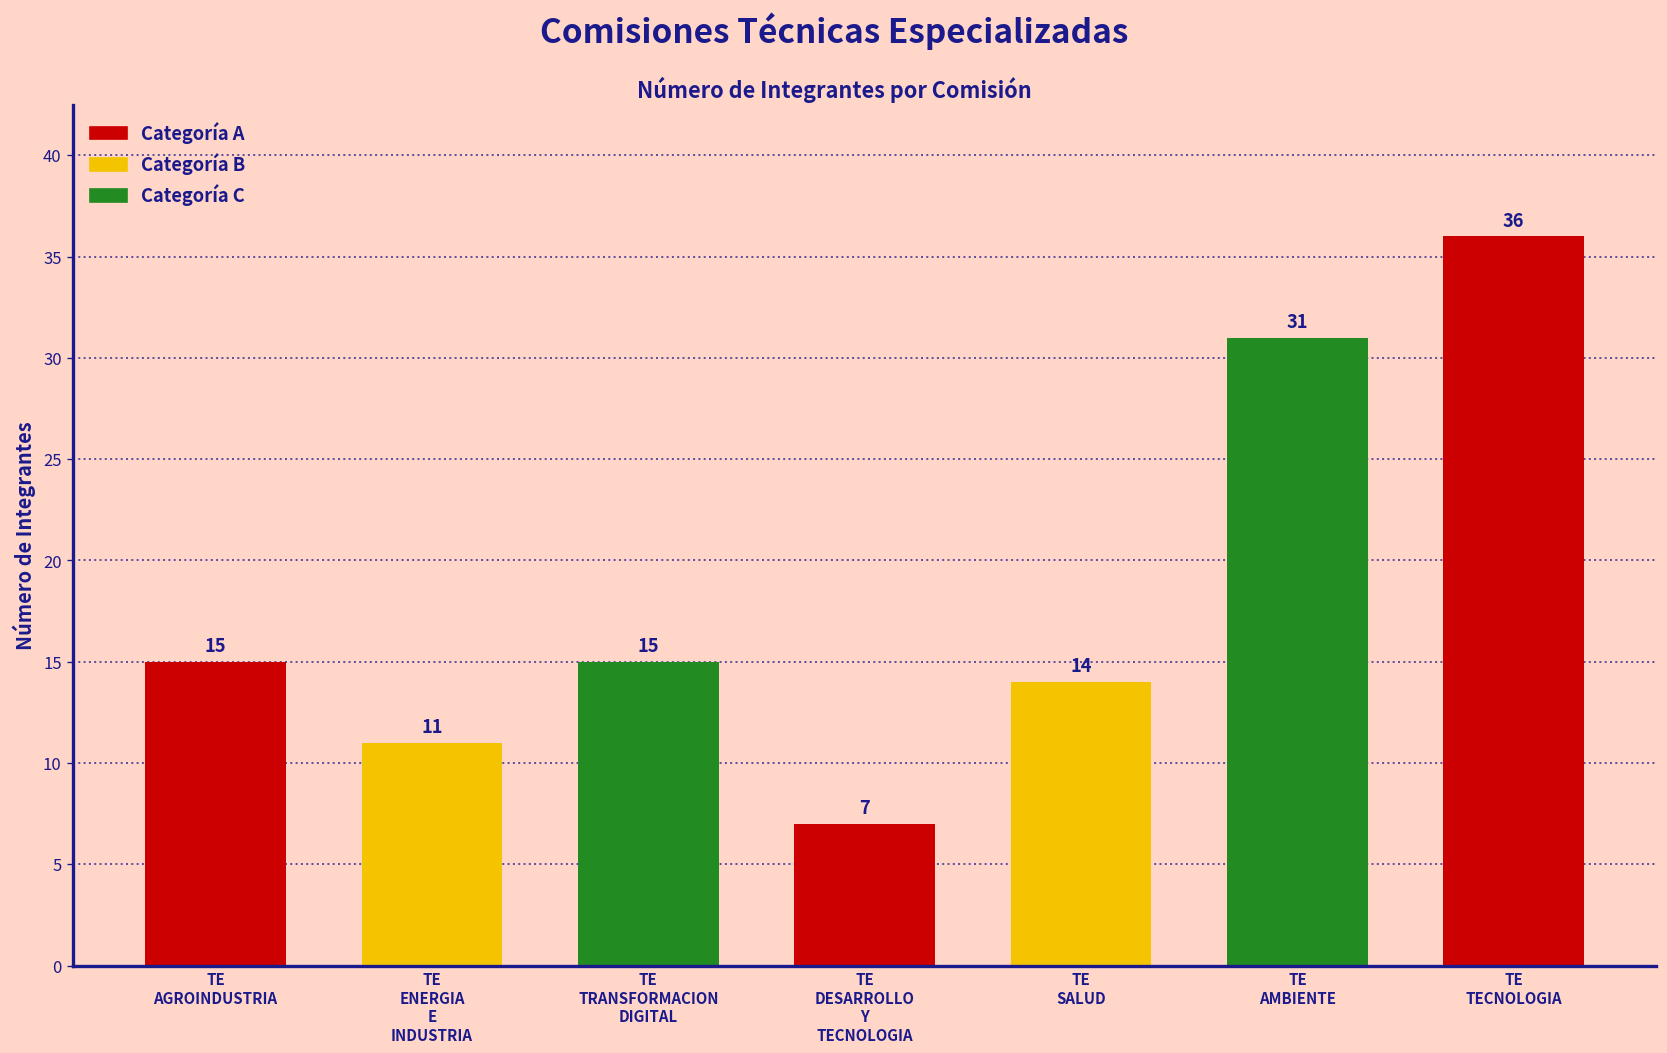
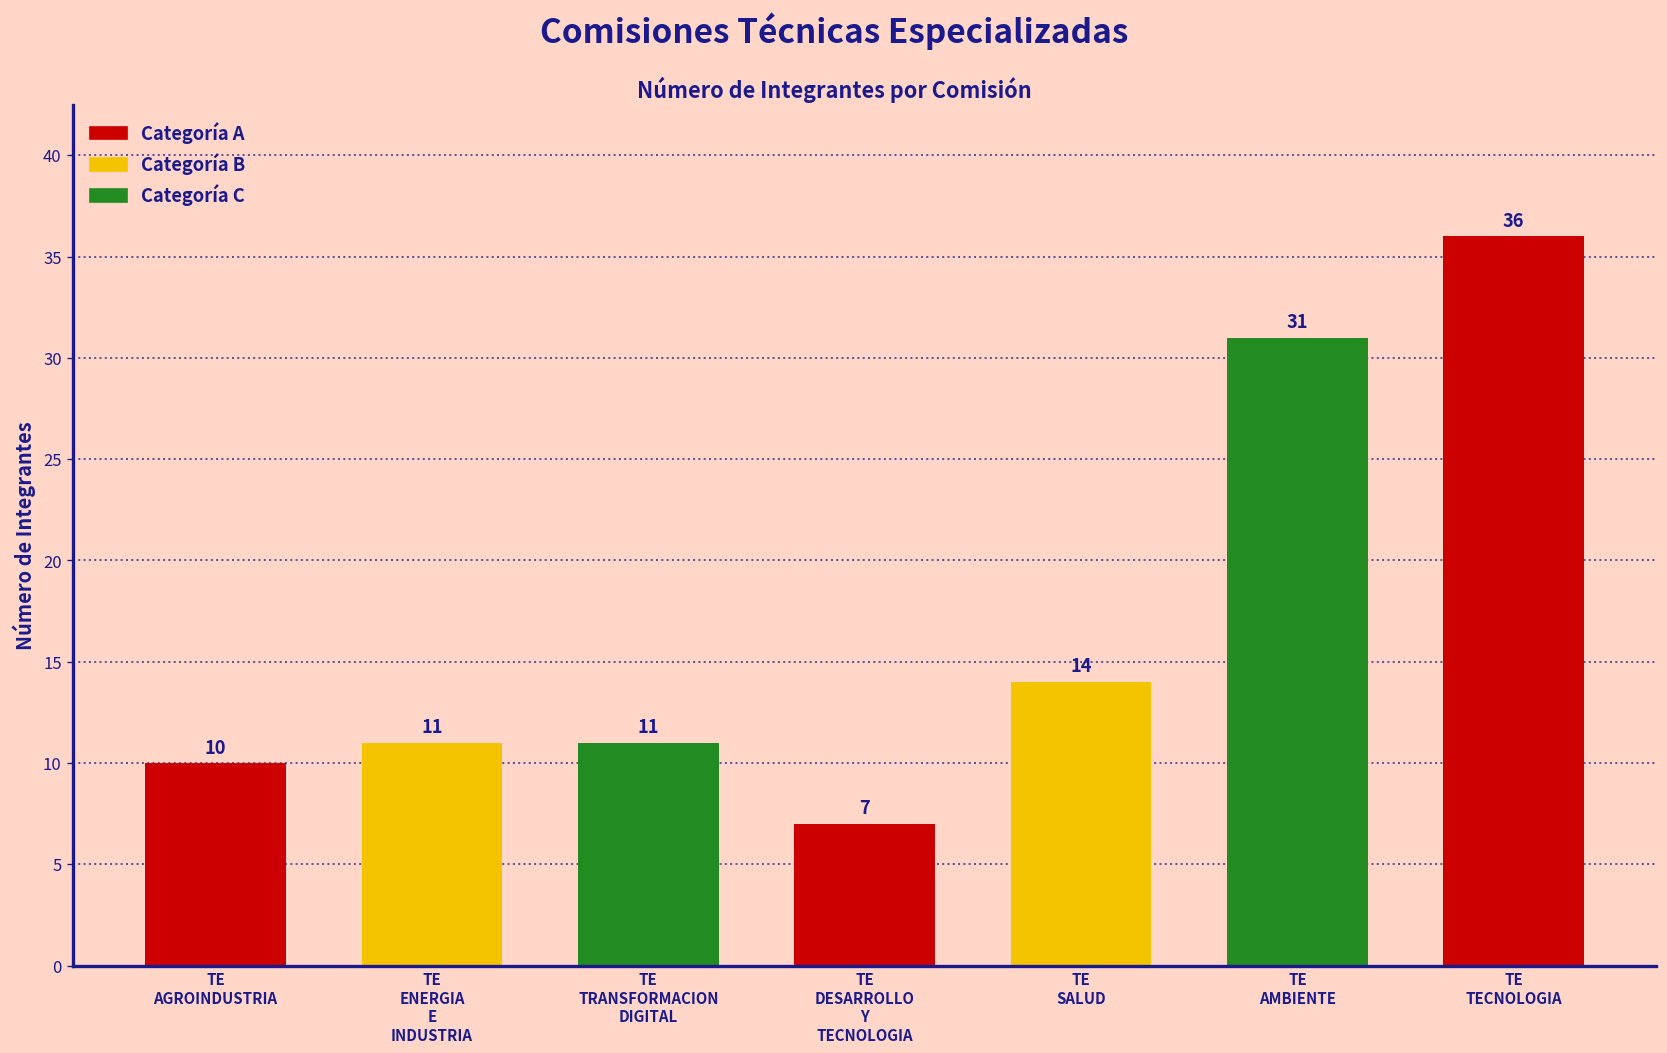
TE AGROINDUSTRIA: 15 -> 10
TE TRANSFORMACION DIGITAL: 15 -> 11
